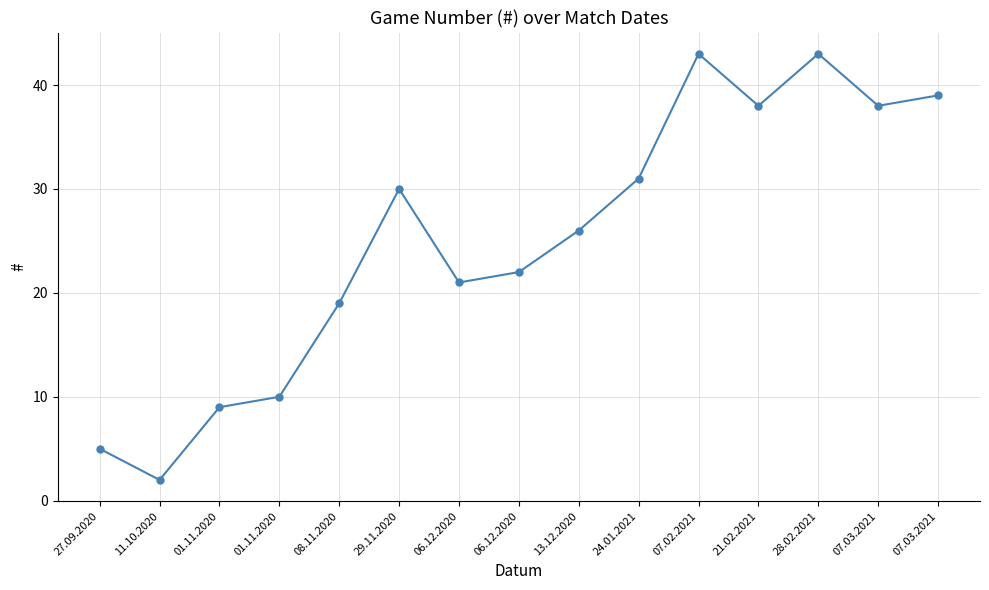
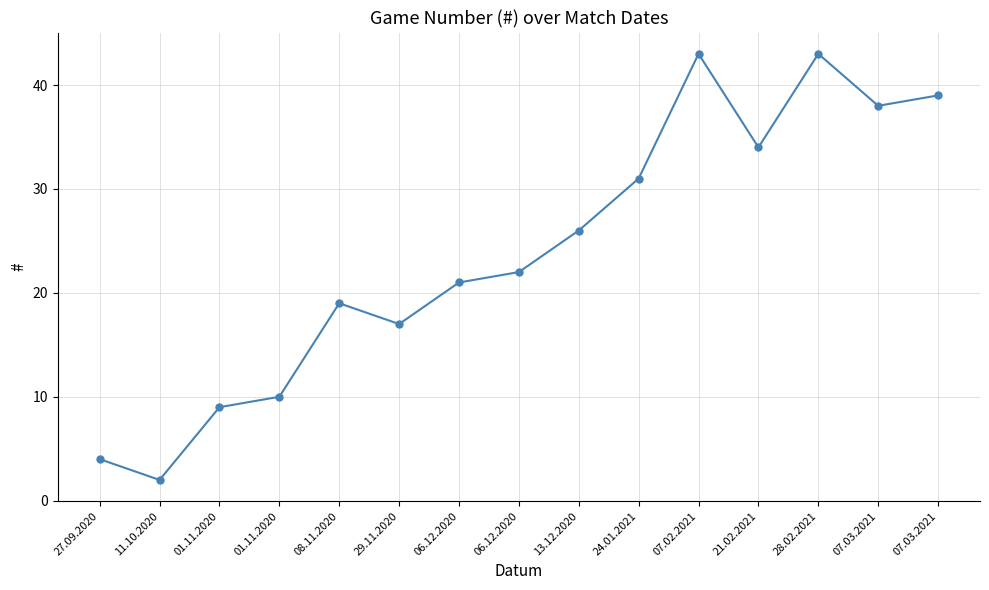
27.09.2020: 5 -> 4
29.11.2020: 30 -> 17
21.02.2021: 38 -> 34
